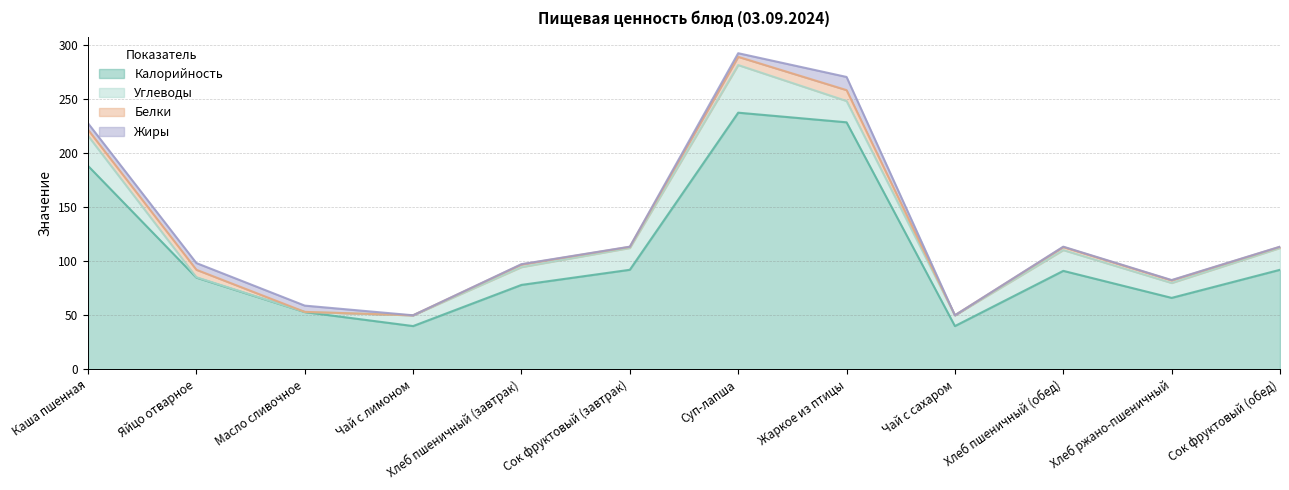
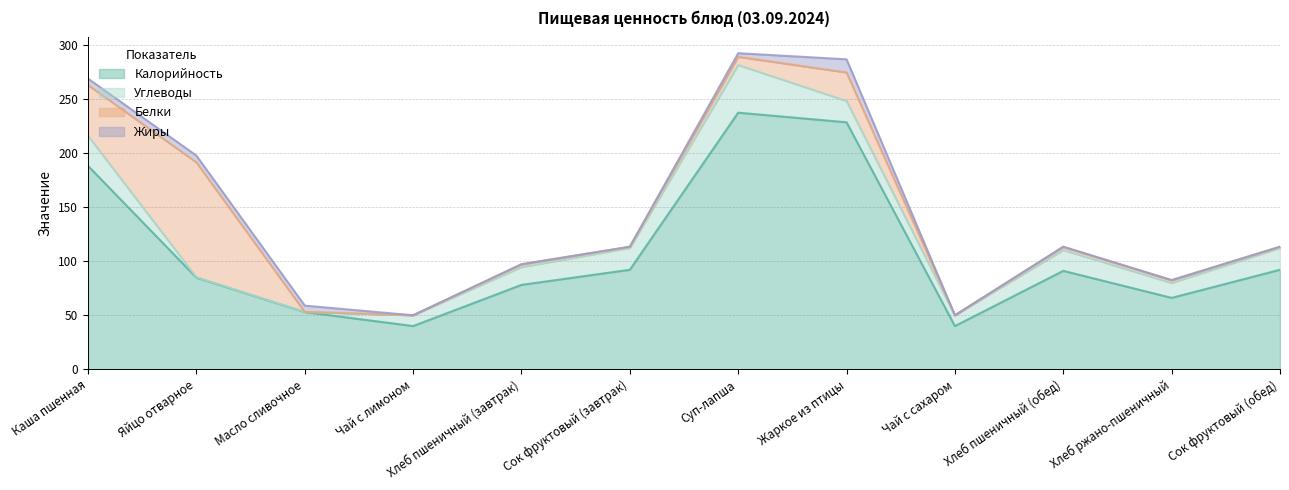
Белки, Каша пшенная: 6 -> 47
Белки, Яйцо отварное: 7 -> 106
Белки, Жаркое из птицы: 10 -> 26
